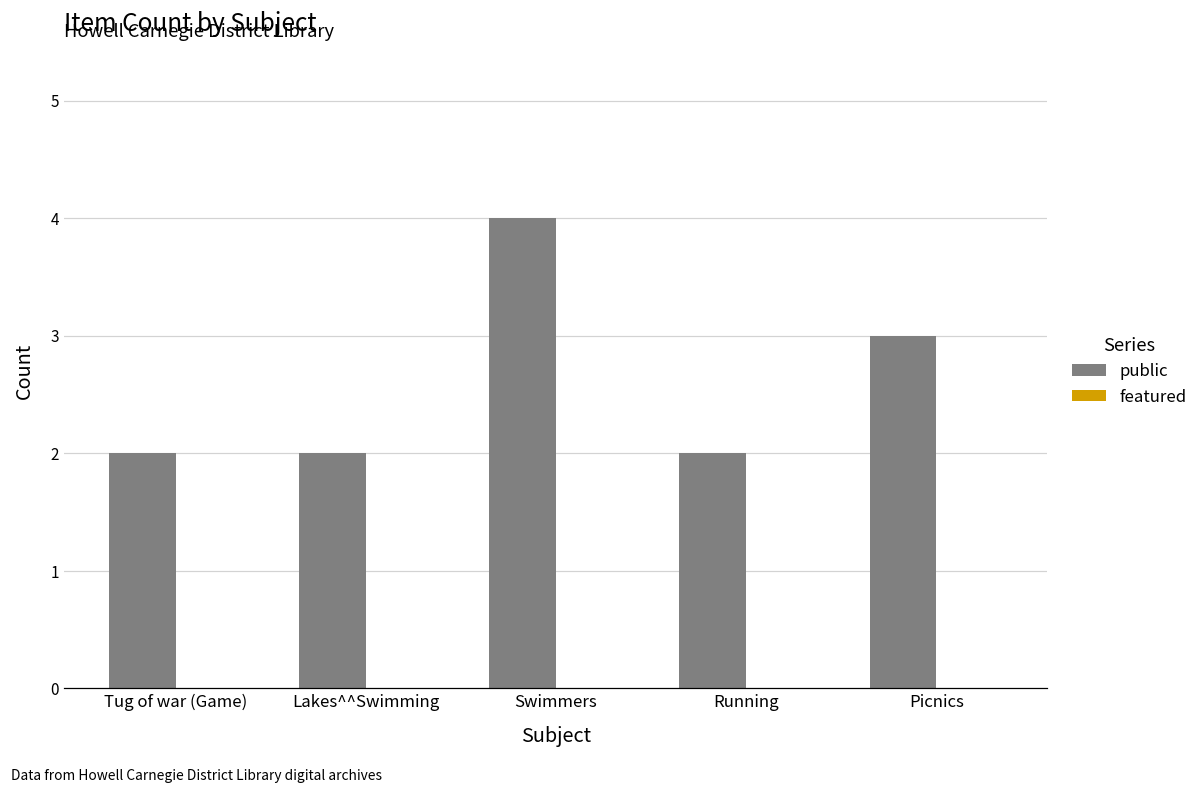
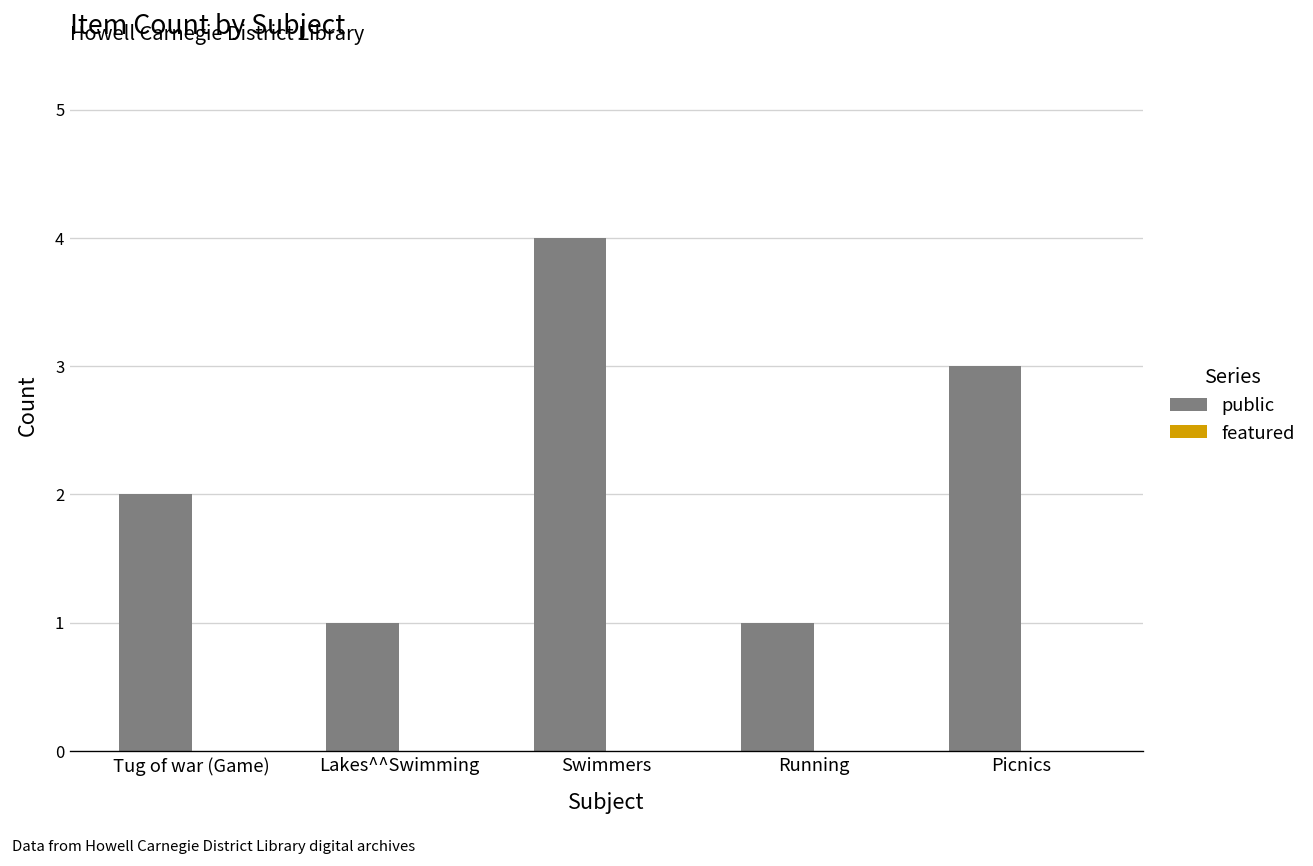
public, Lakes^^Swimming: 2 -> 1
public, Running: 2 -> 1
